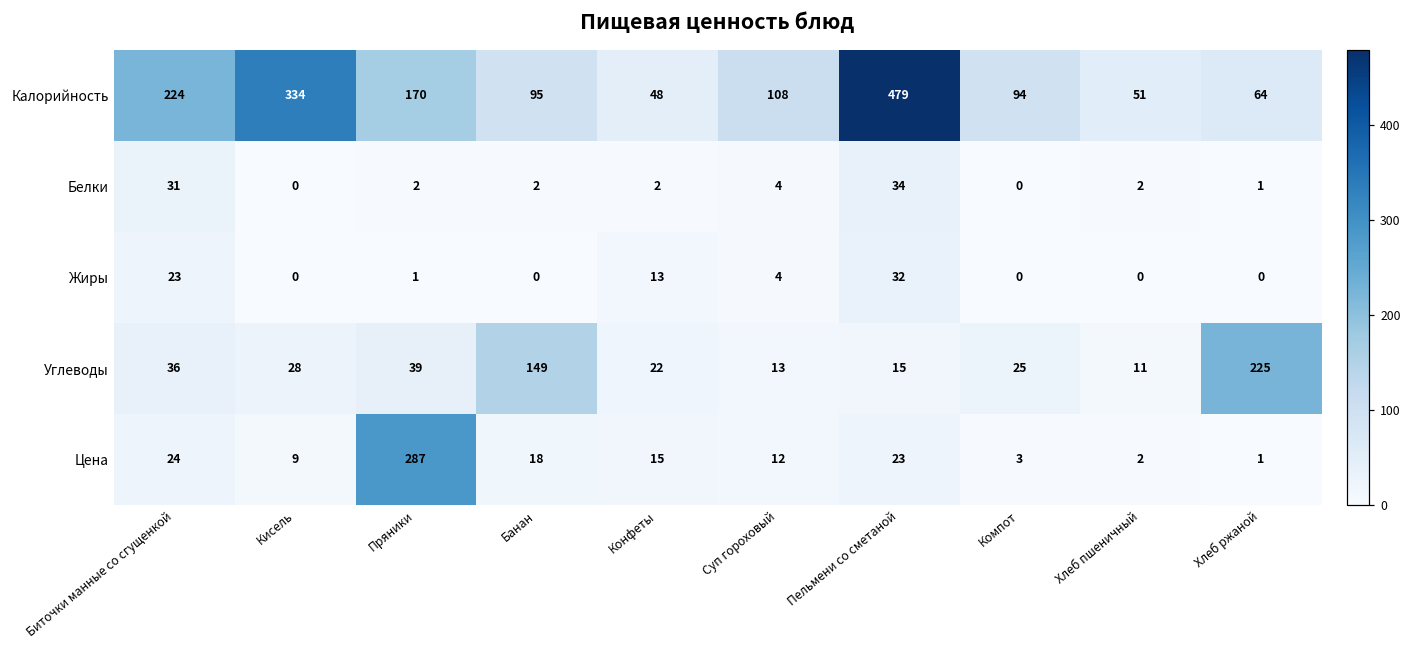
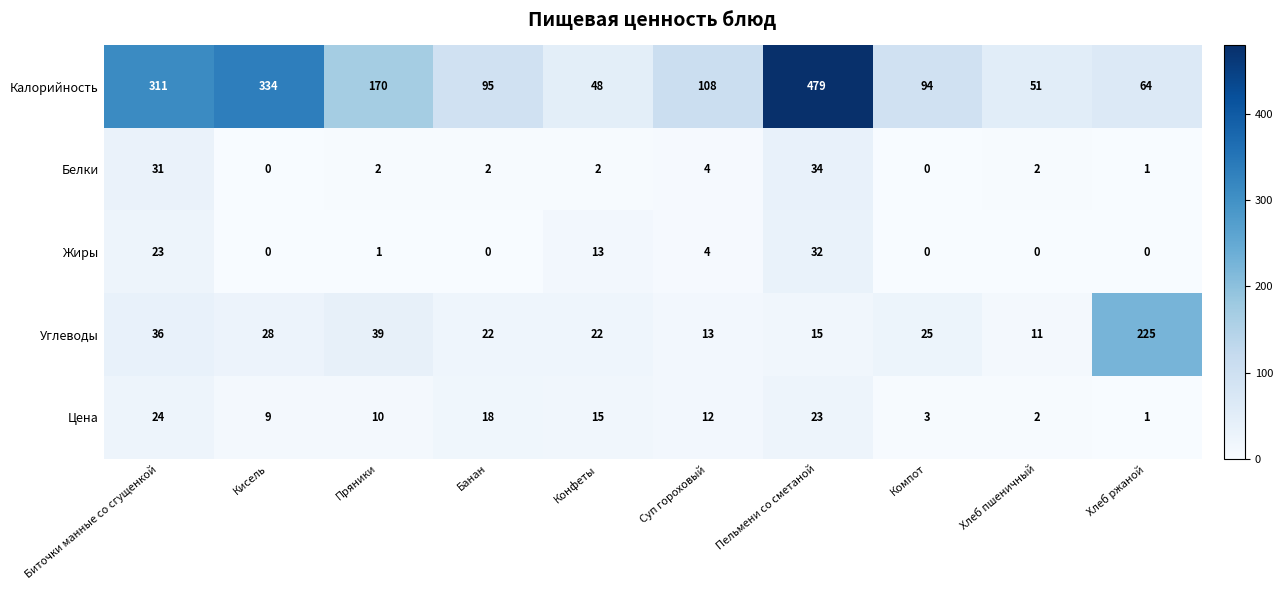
Калорийность, Биточки манные со сгущенкой: 224 -> 311
Углеводы, Банан: 149 -> 22
Цена, Пряники: 287 -> 10
